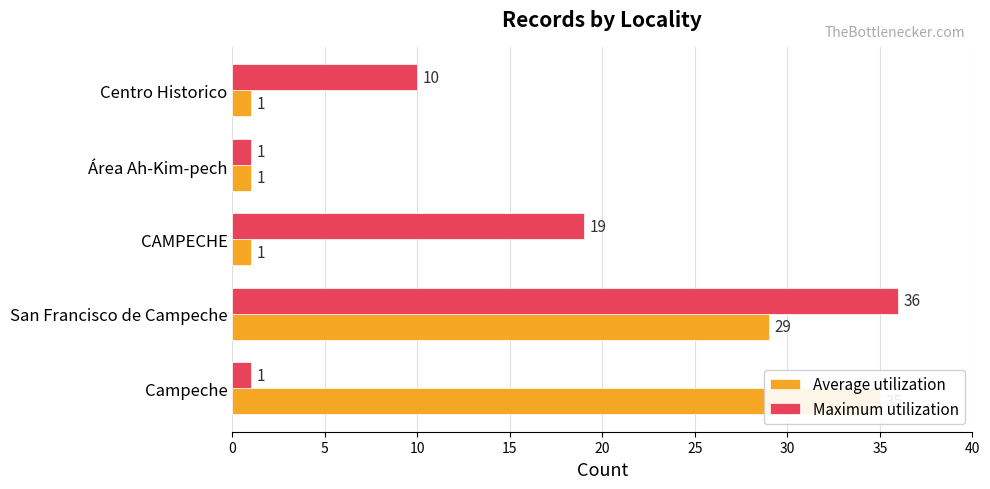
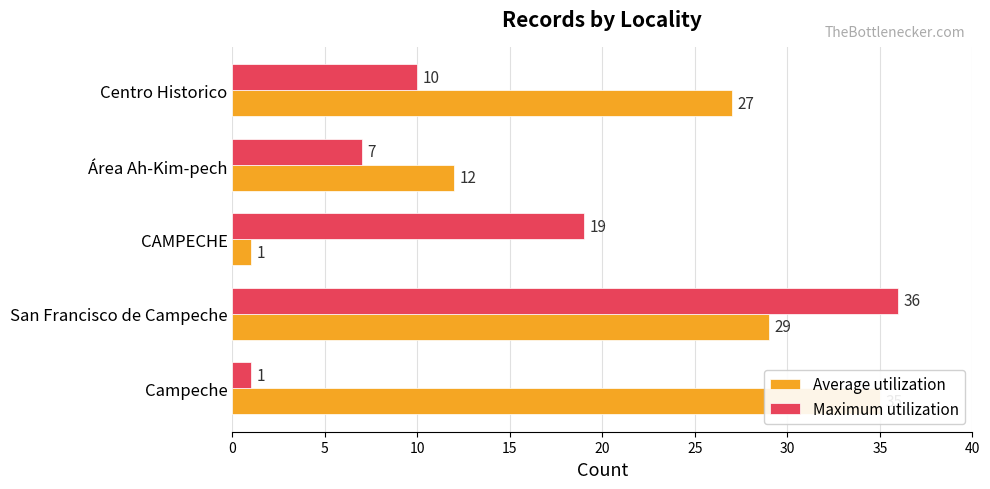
Average utilization, Centro Historico: 1 -> 27
Maximum utilization, Área Ah-Kim-pech: 1 -> 7
Average utilization, Área Ah-Kim-pech: 1 -> 12
